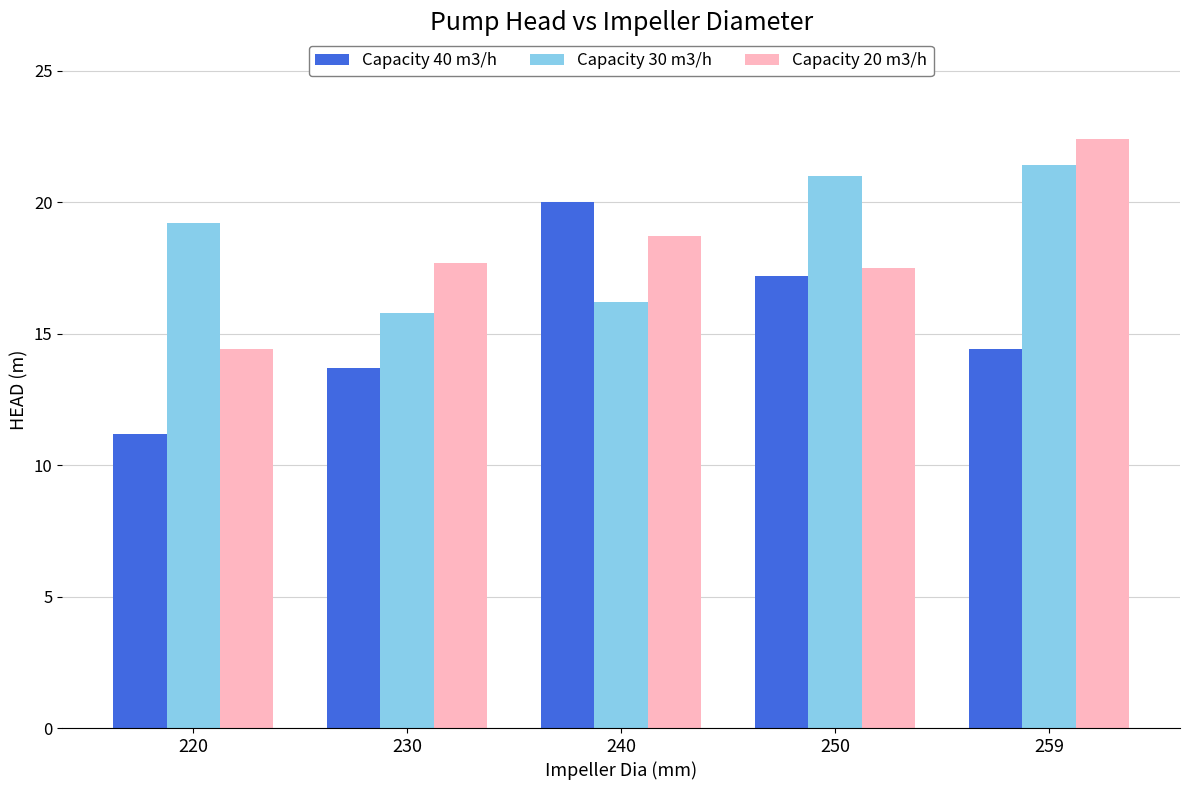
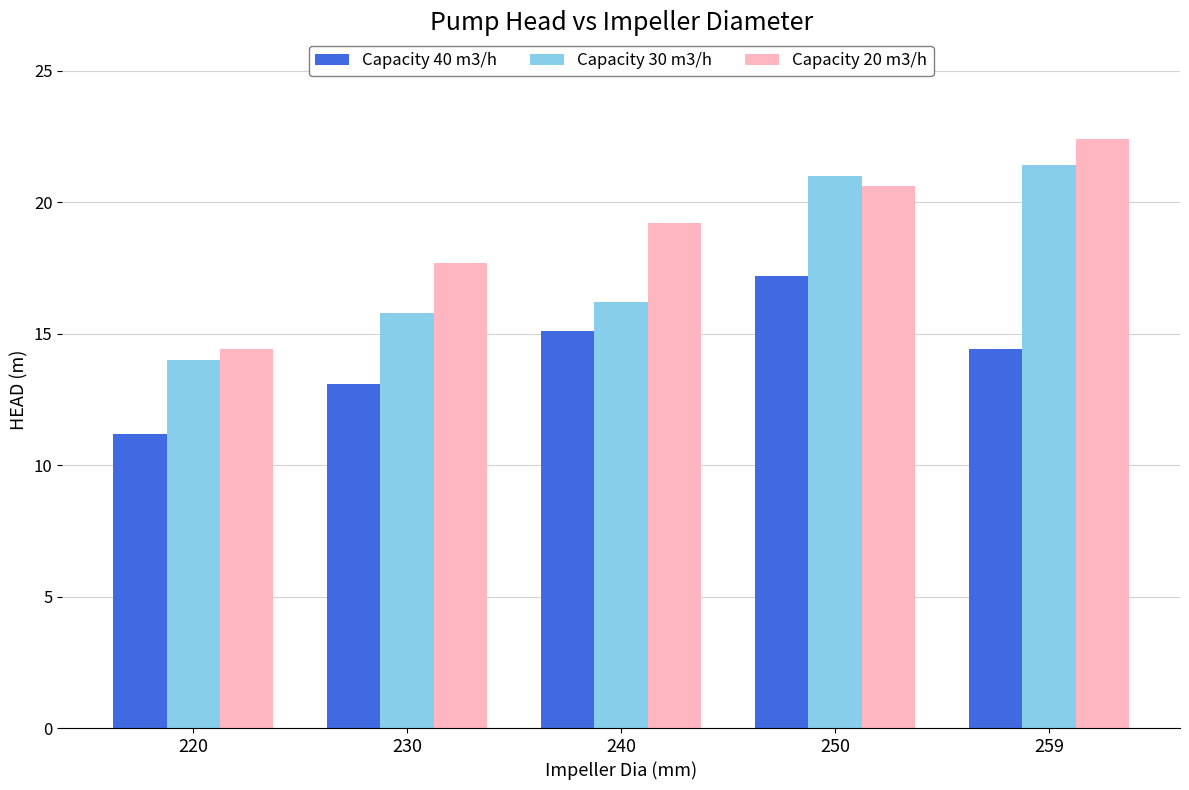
Capacity 30 m3/h, 220: 19.2 -> 14.0
Capacity 40 m3/h, 230: 13.7 -> 13.1
Capacity 40 m3/h, 240: 20.0 -> 15.1
Capacity 20 m3/h, 240: 18.7 -> 19.2
Capacity 20 m3/h, 250: 17.5 -> 20.6
